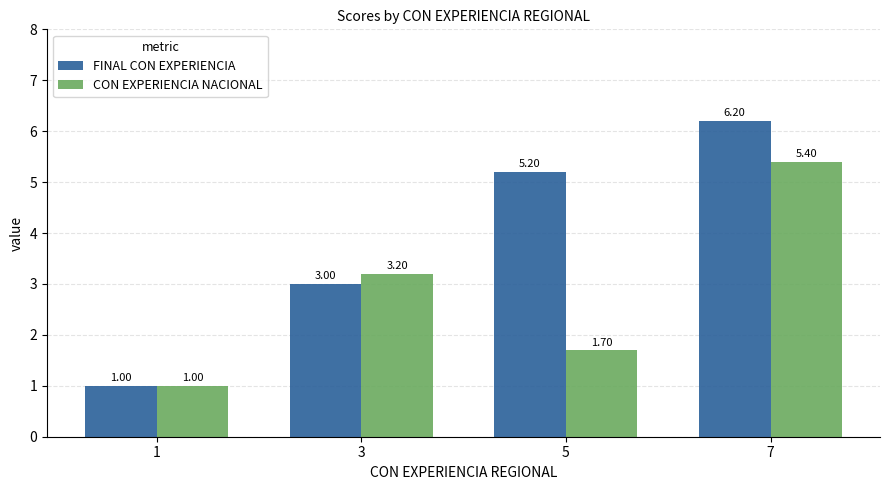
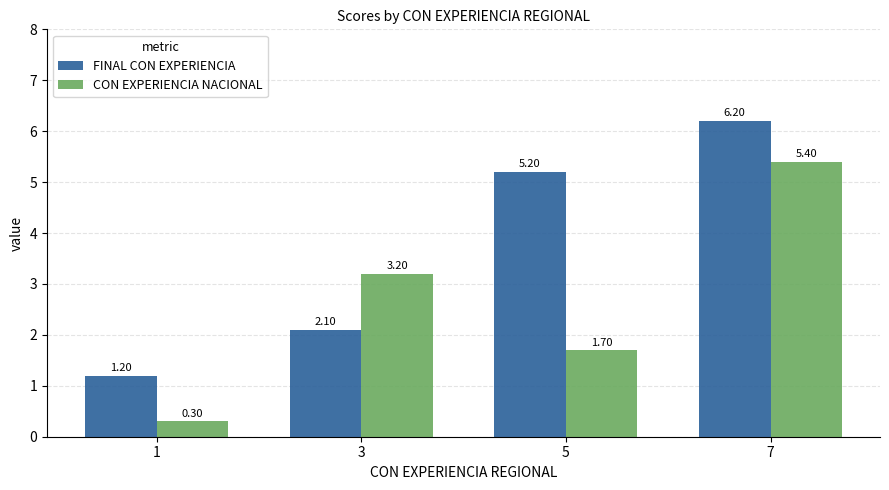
FINAL CON EXPERIENCIA, 1: 1.00 -> 1.20
CON EXPERIENCIA NACIONAL, 1: 1.00 -> 0.30
FINAL CON EXPERIENCIA, 3: 3.00 -> 2.10
